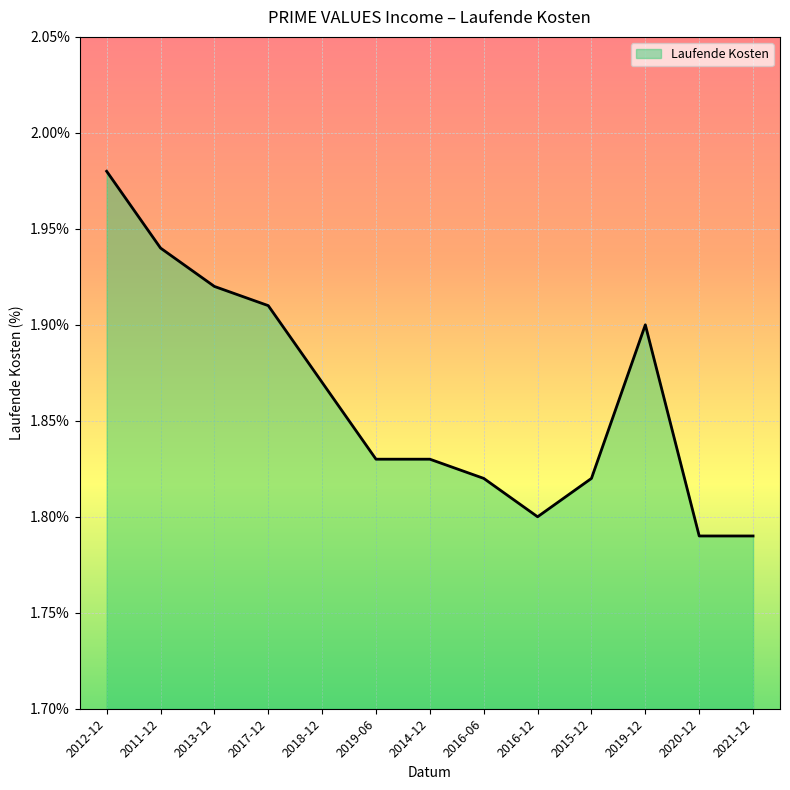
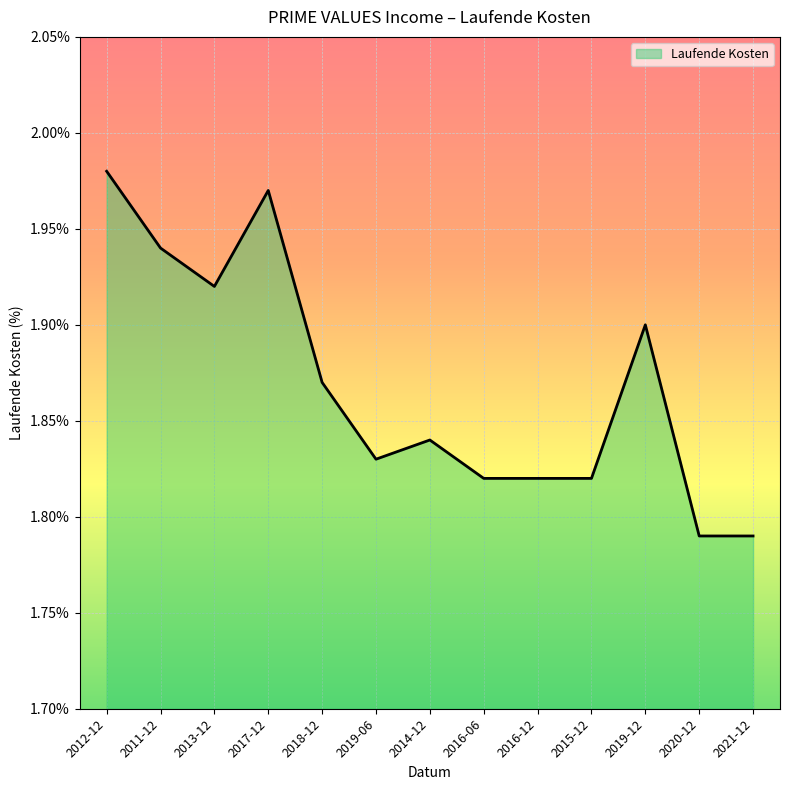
2017-12: 1.91% -> 1.97%
2014-12: 1.83% -> 1.84%
2016-12: 1.80% -> 1.82%
